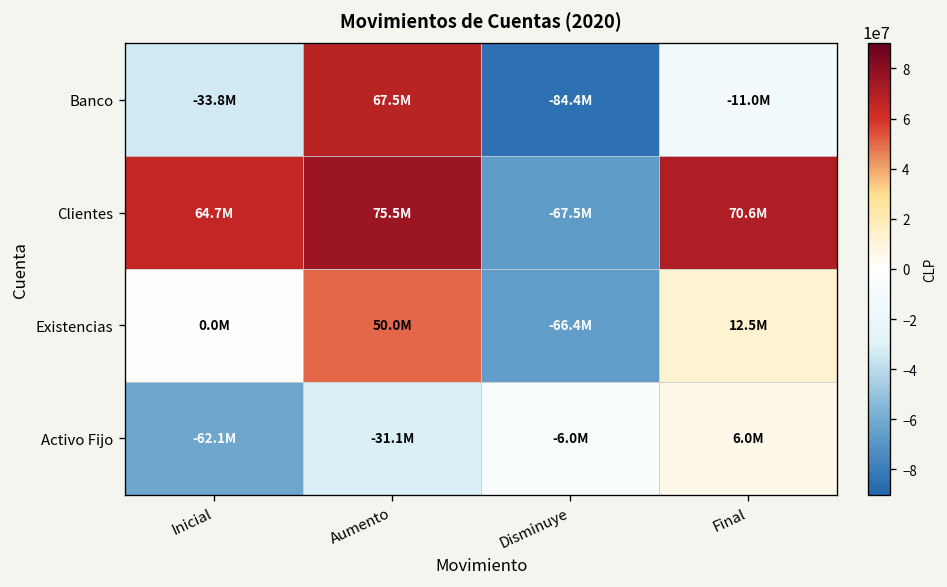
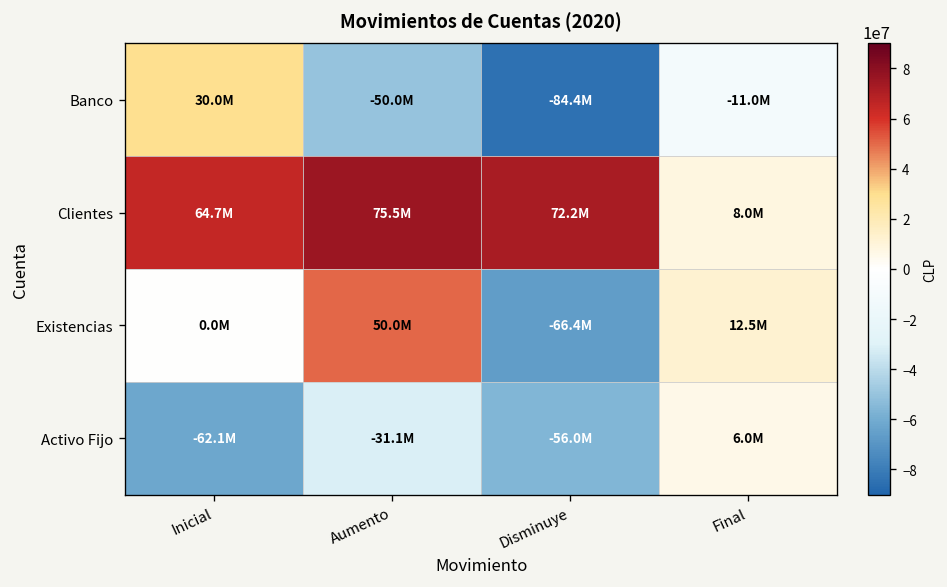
Banco, Inicial: -33.8M -> 30.0M
Banco, Aumento: 67.5M -> -50.0M
Clientes, Disminuye: -67.5M -> 72.2M
Clientes, Final: 70.6M -> 8.0M
Activo Fijo, Disminuye: -6.0M -> -56.0M
